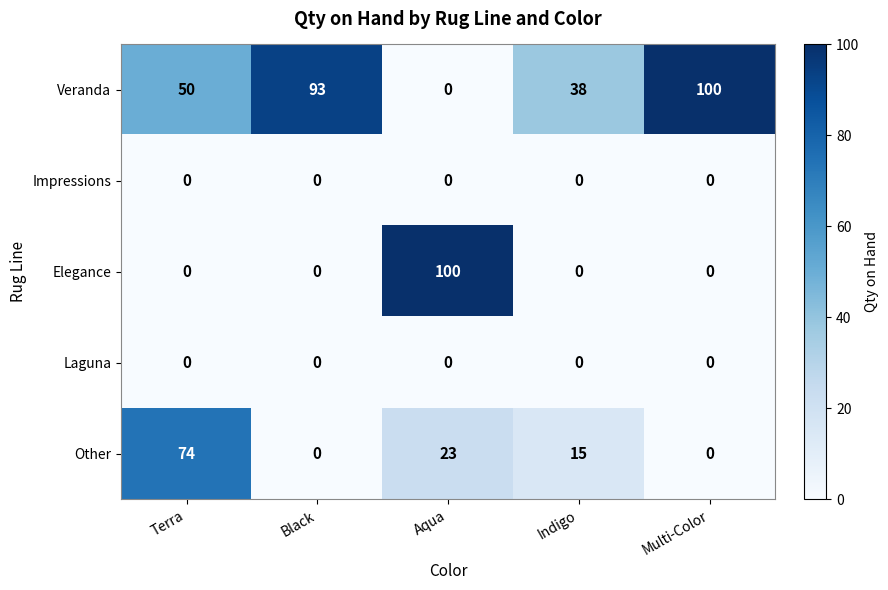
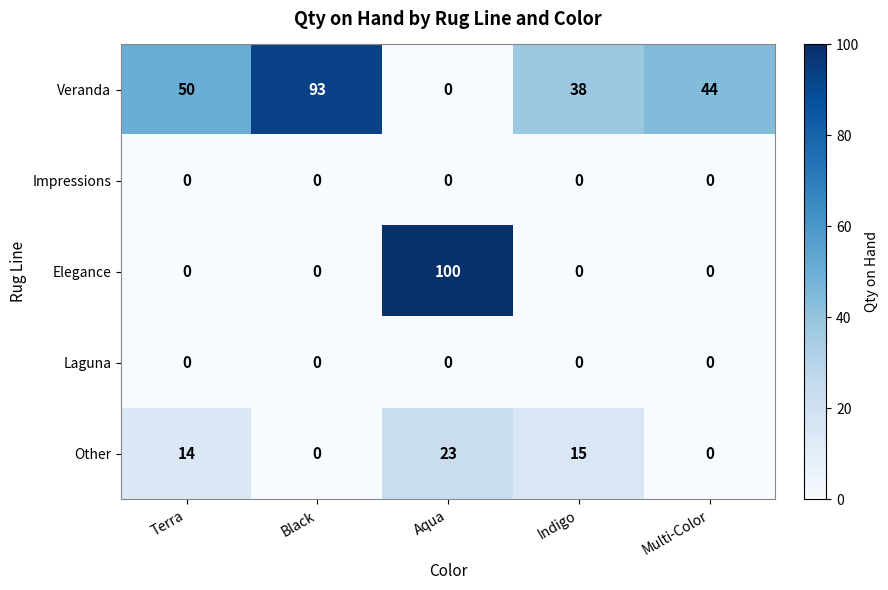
Veranda, Multi-Color: 100 -> 44
Other, Terra: 74 -> 14
